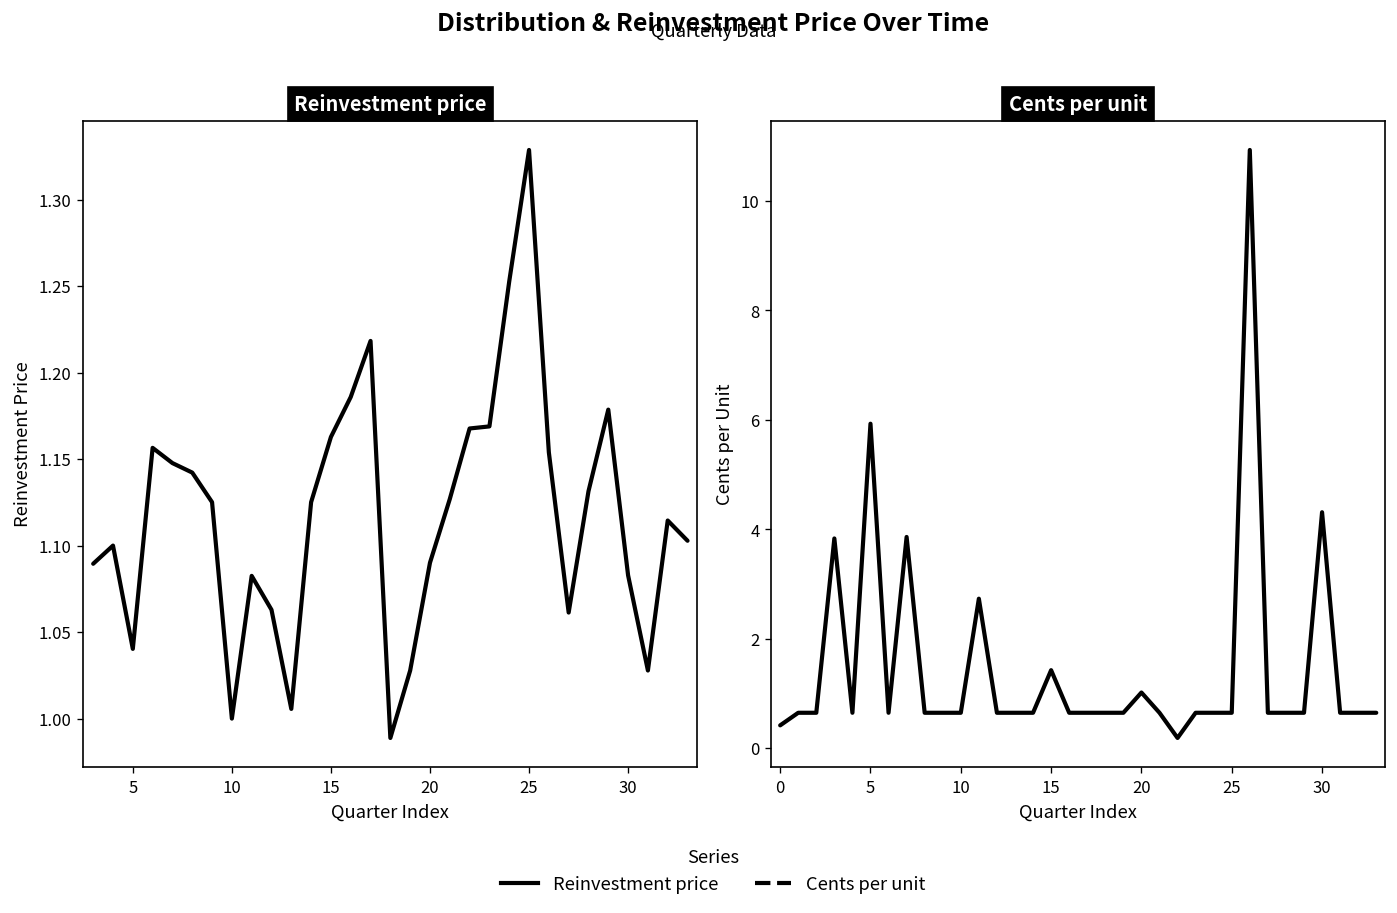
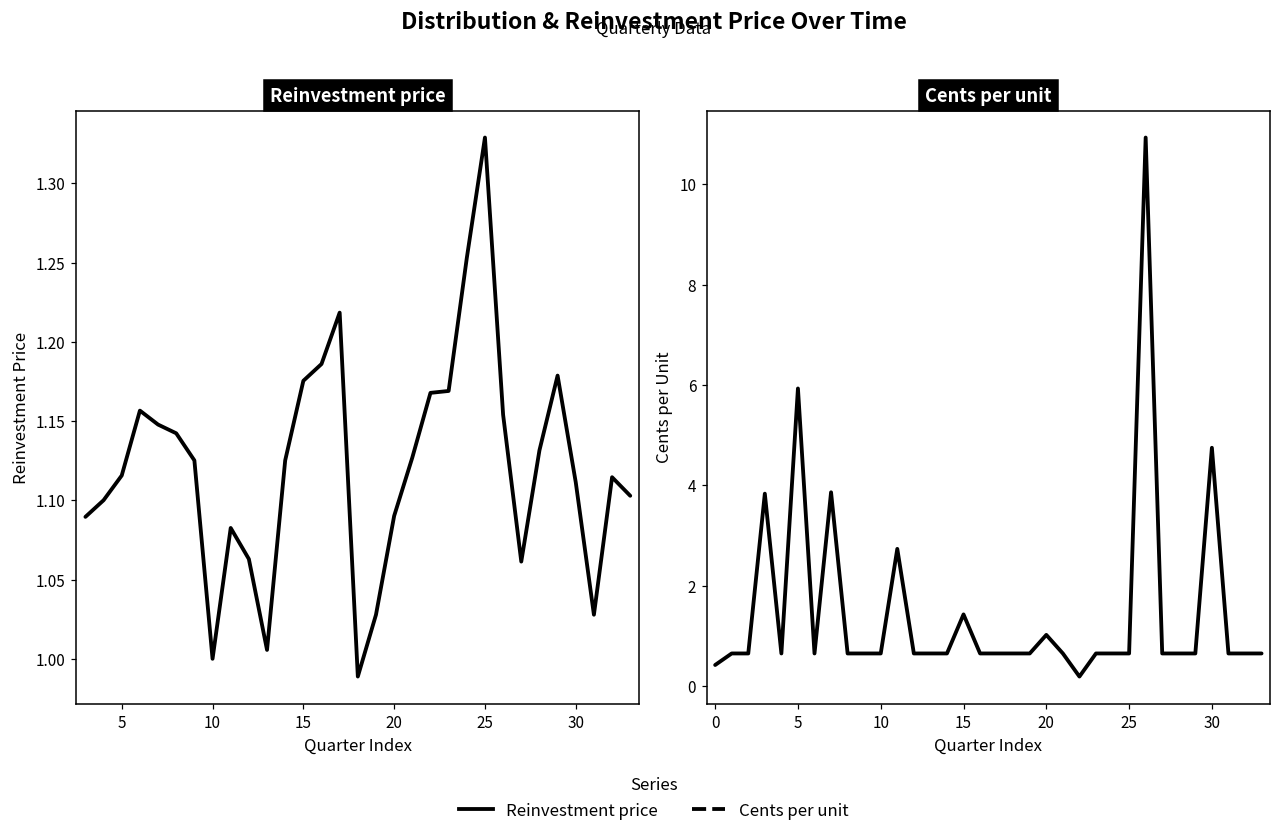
Reinvestment price, 5: 1.040 -> 1.116
Reinvestment price, 15: 1.163 -> 1.175
Reinvestment price, 30: 1.083 -> 1.111
Cents per unit, 30: 4.3 -> 4.7
